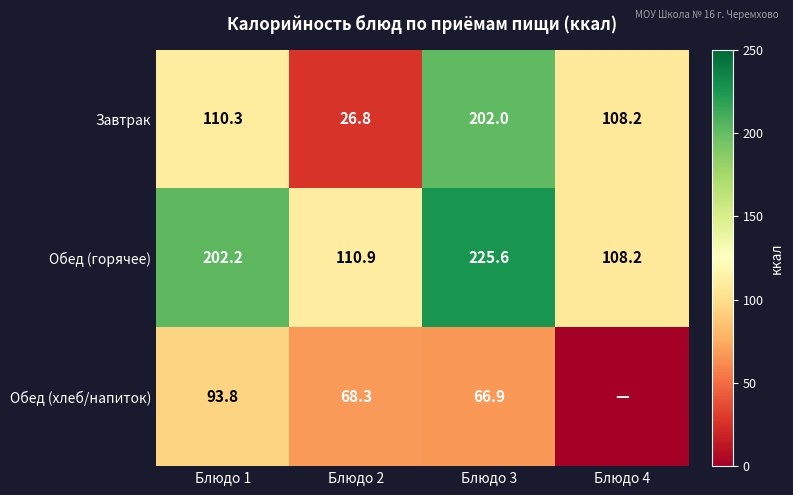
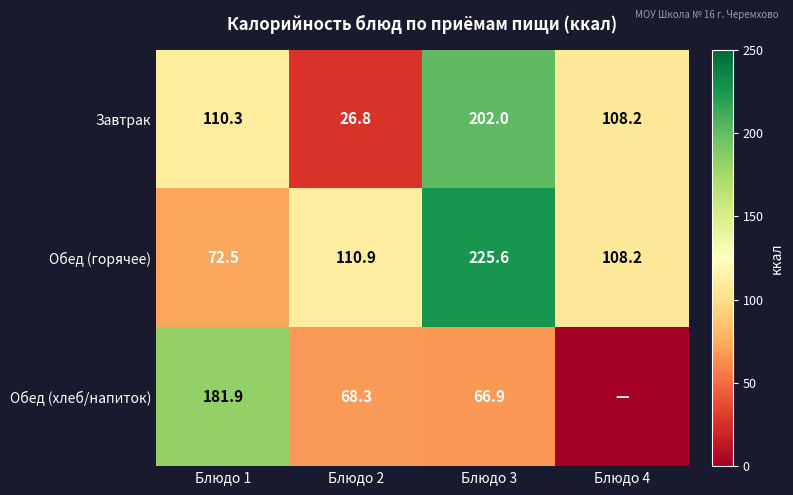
Обед (горячее), Блюдо 1: 202.2 -> 72.5
Обед (хлеб/напиток), Блюдо 1: 93.8 -> 181.9
